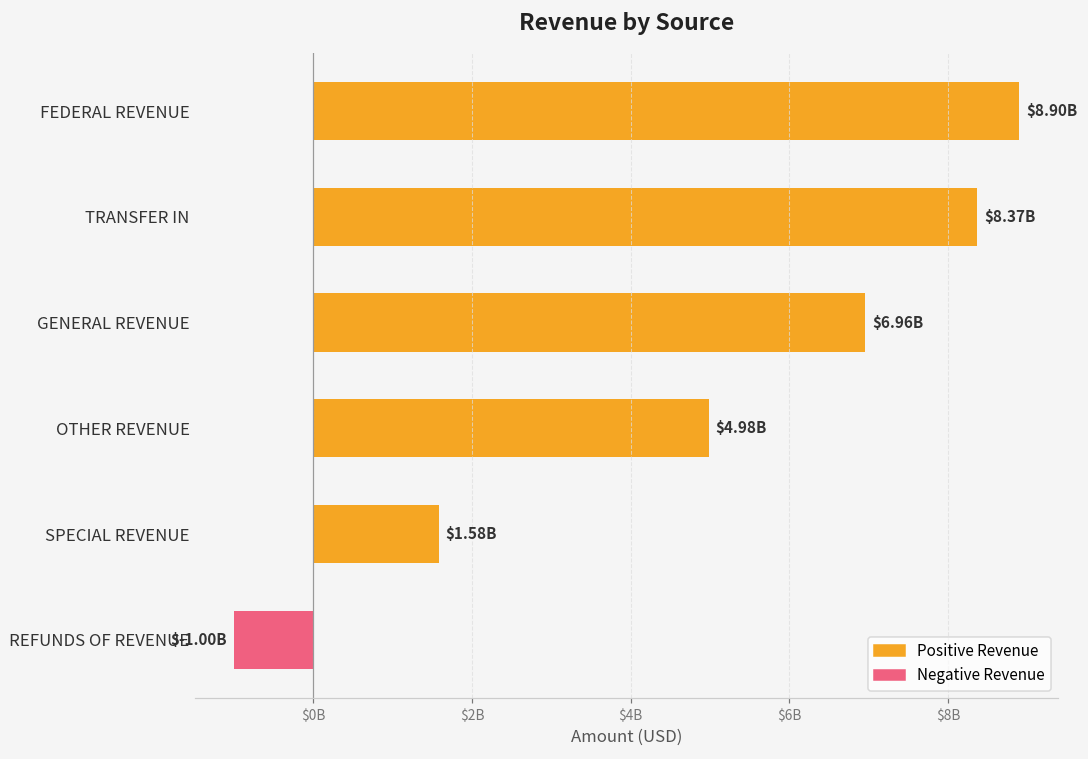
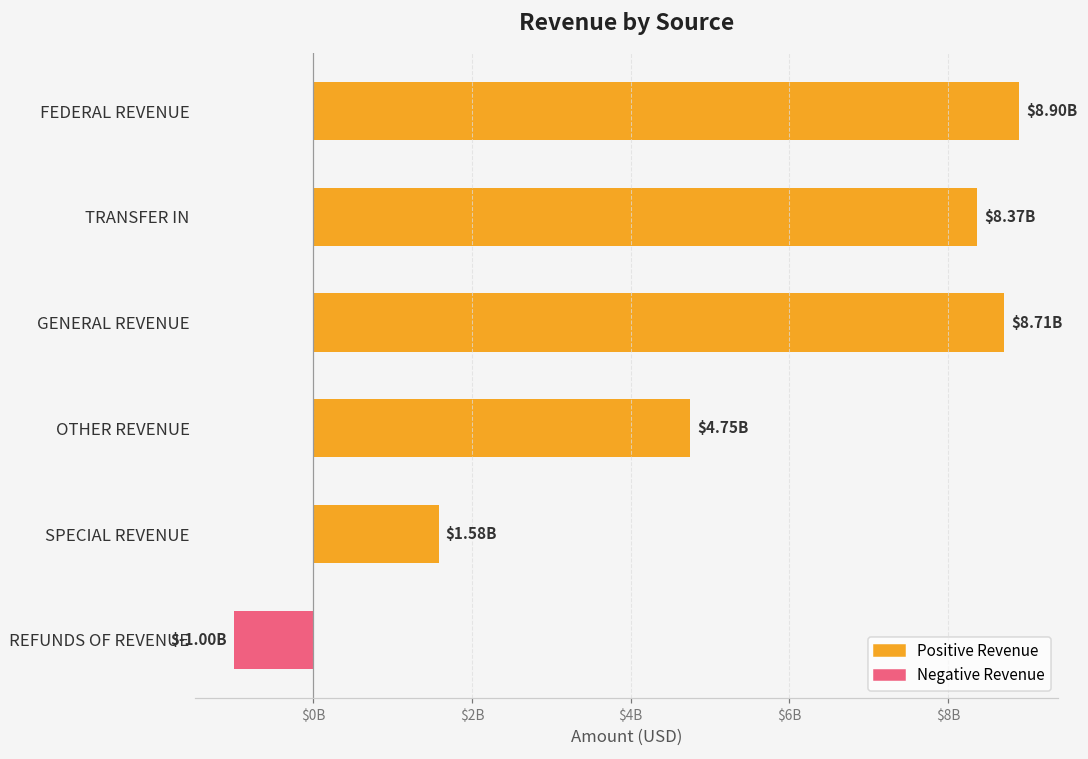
GENERAL REVENUE: $6.96B -> $8.71B
OTHER REVENUE: $4.98B -> $4.75B
